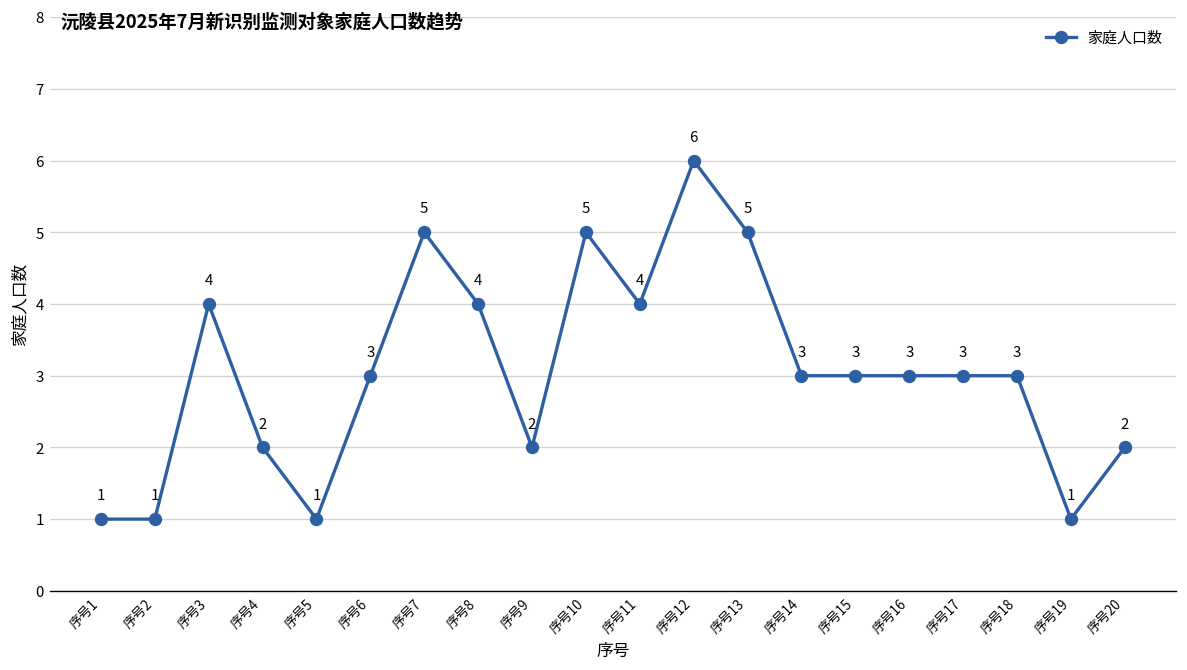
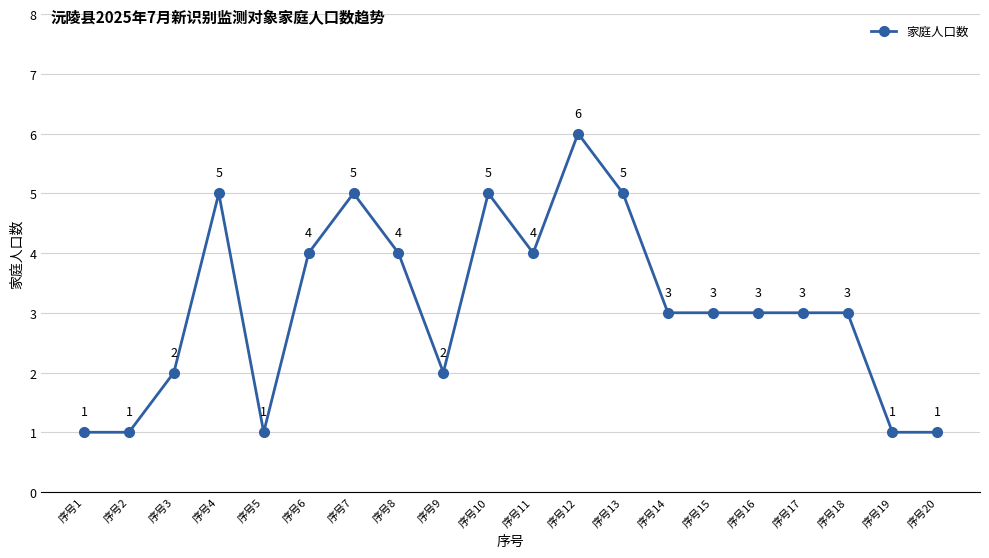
序号3: 4 -> 2
序号4: 2 -> 5
序号6: 3 -> 4
序号20: 2 -> 1
